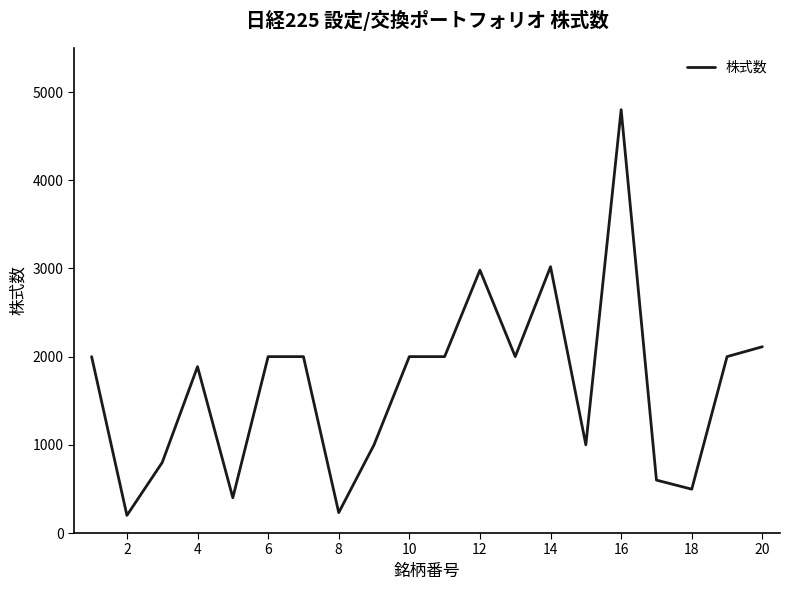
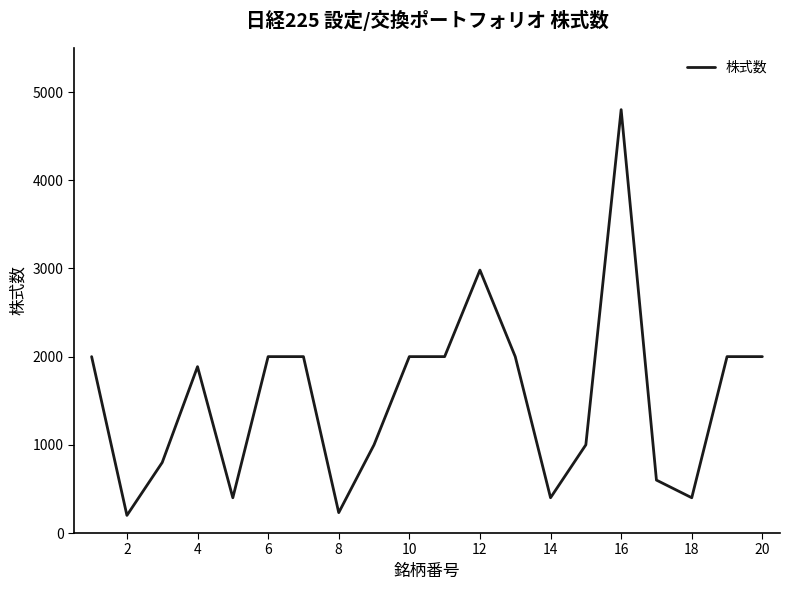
14: 3000 -> 400
18: 500 -> 400
20: 2100 -> 2000
